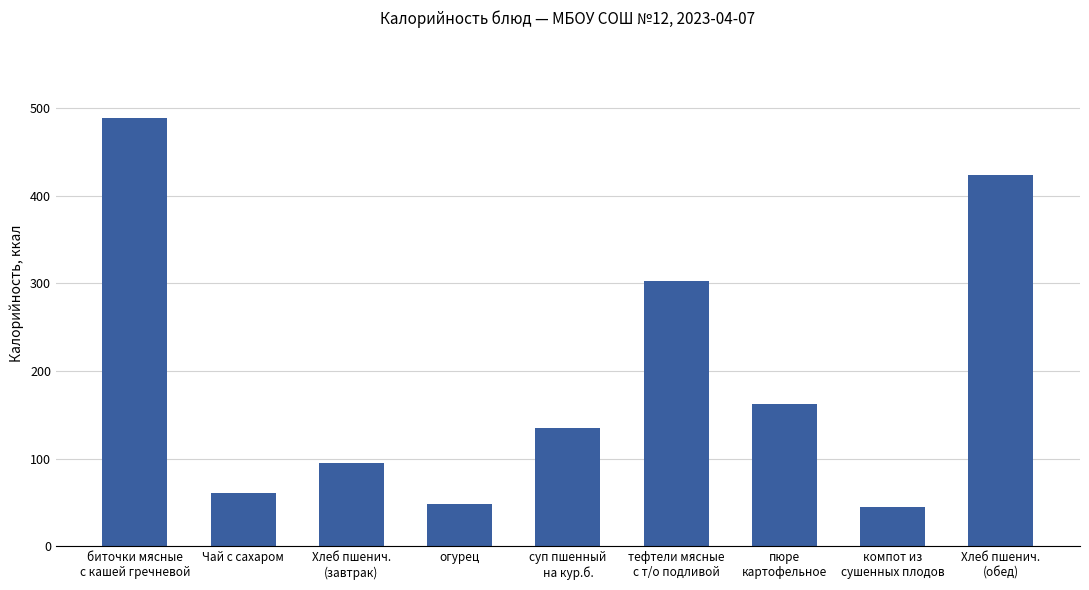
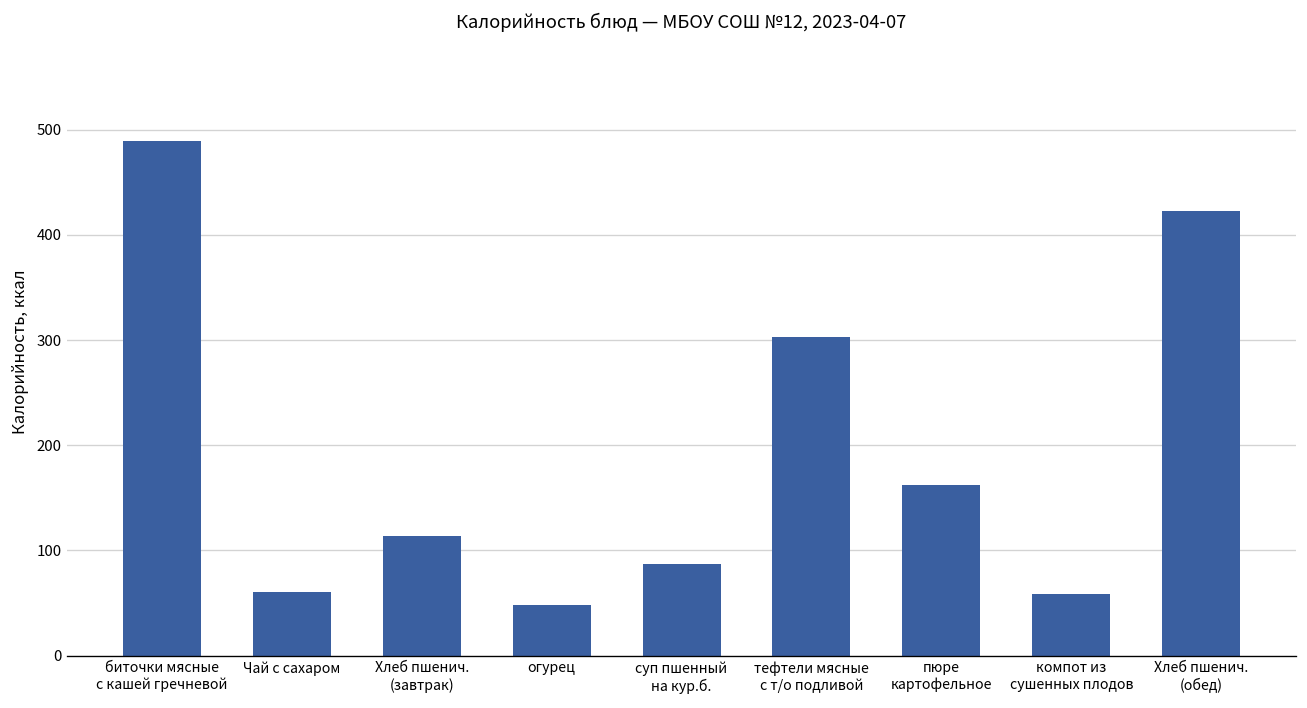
Хлеб пшенич. (завтрак): 90 -> 110
суп пшенный на кур.б.: 130 -> 90
компот из сушенных плодов: 50 -> 60
